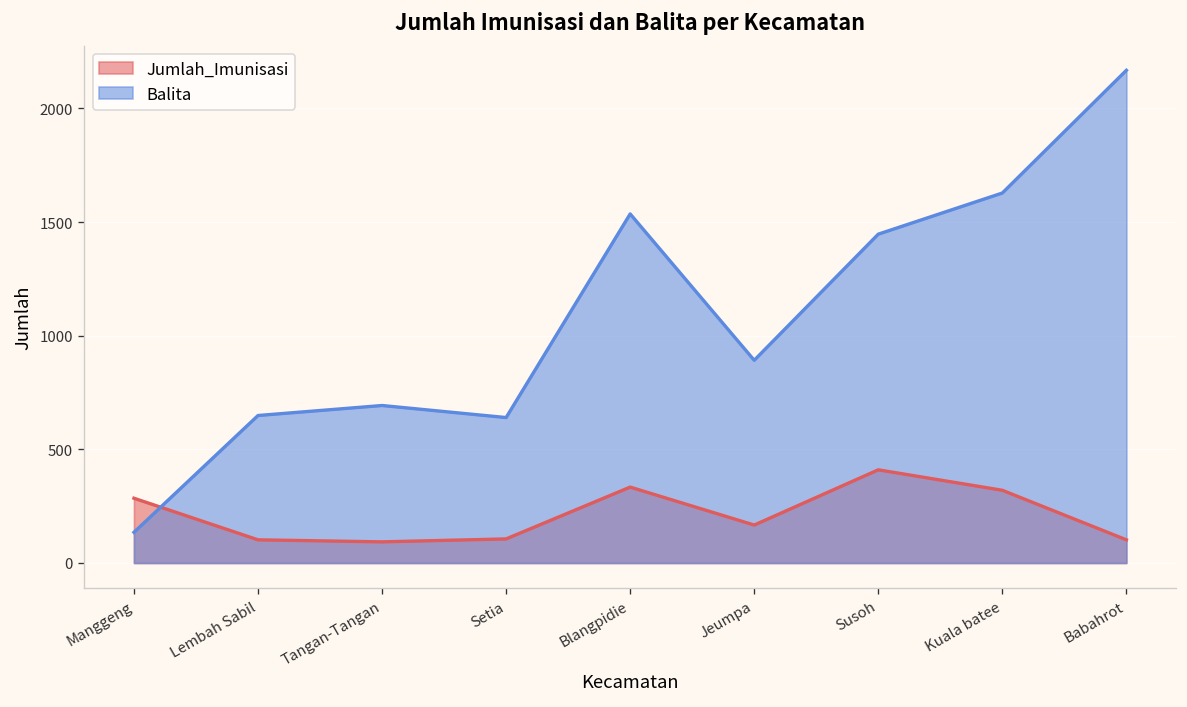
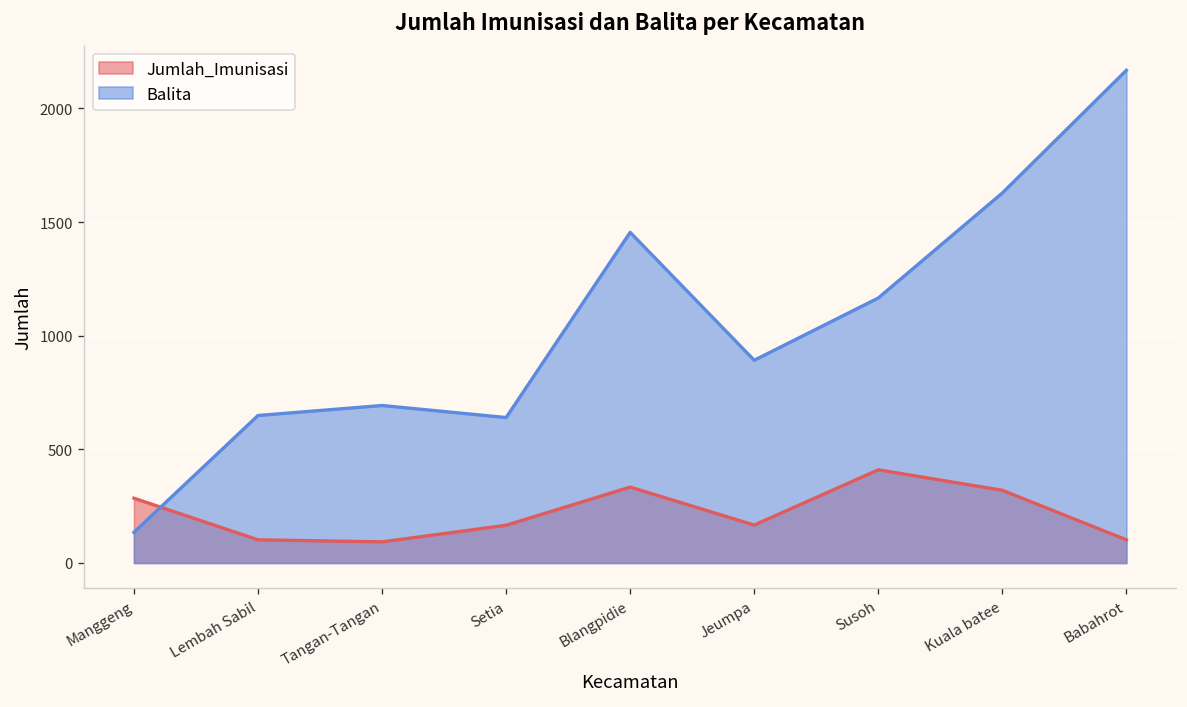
Jumlah_Imunisasi, Setia: 110 -> 170
Balita, Blangpidie: 1540 -> 1460
Balita, Susoh: 1450 -> 1170
